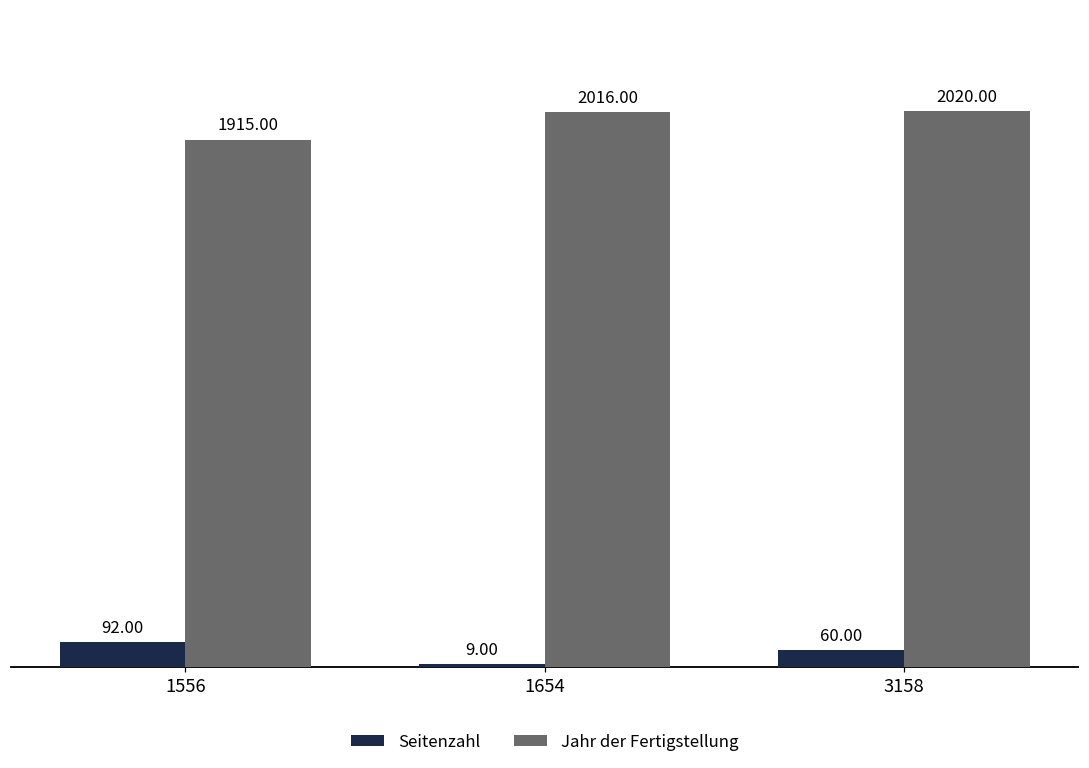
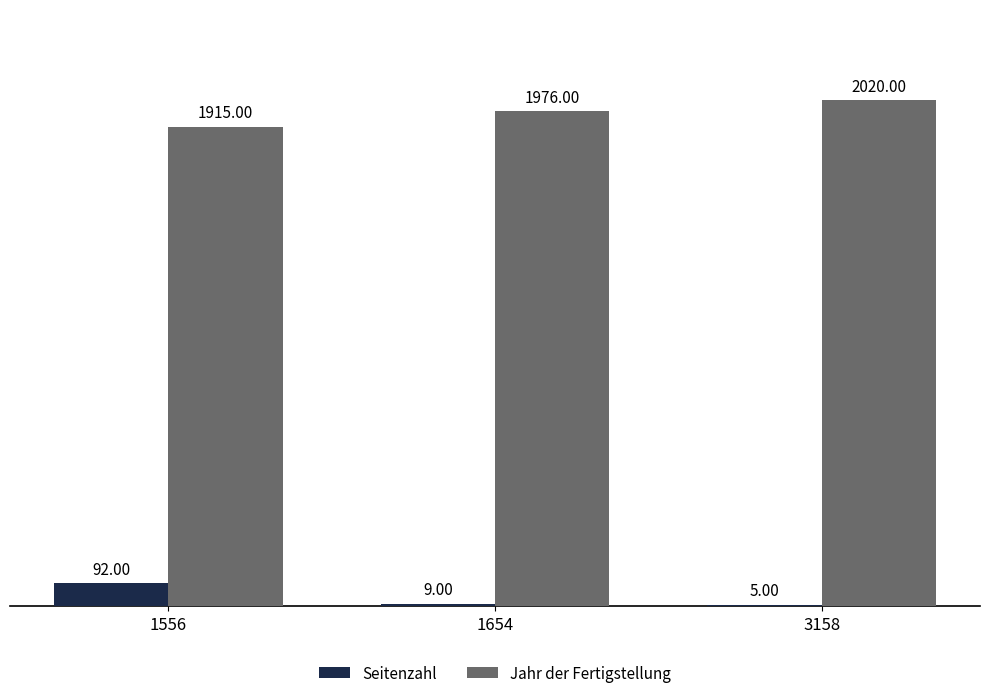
Jahr der Fertigstellung, 1654: 2016.00 -> 1976.00
Seitenzahl, 3158: 60.00 -> 5.00
